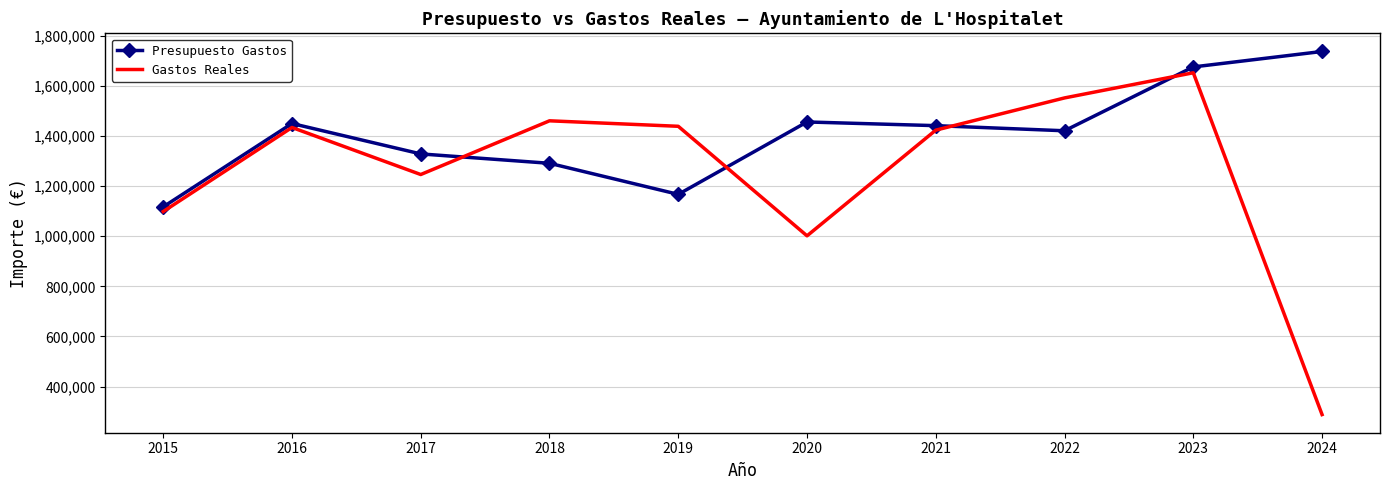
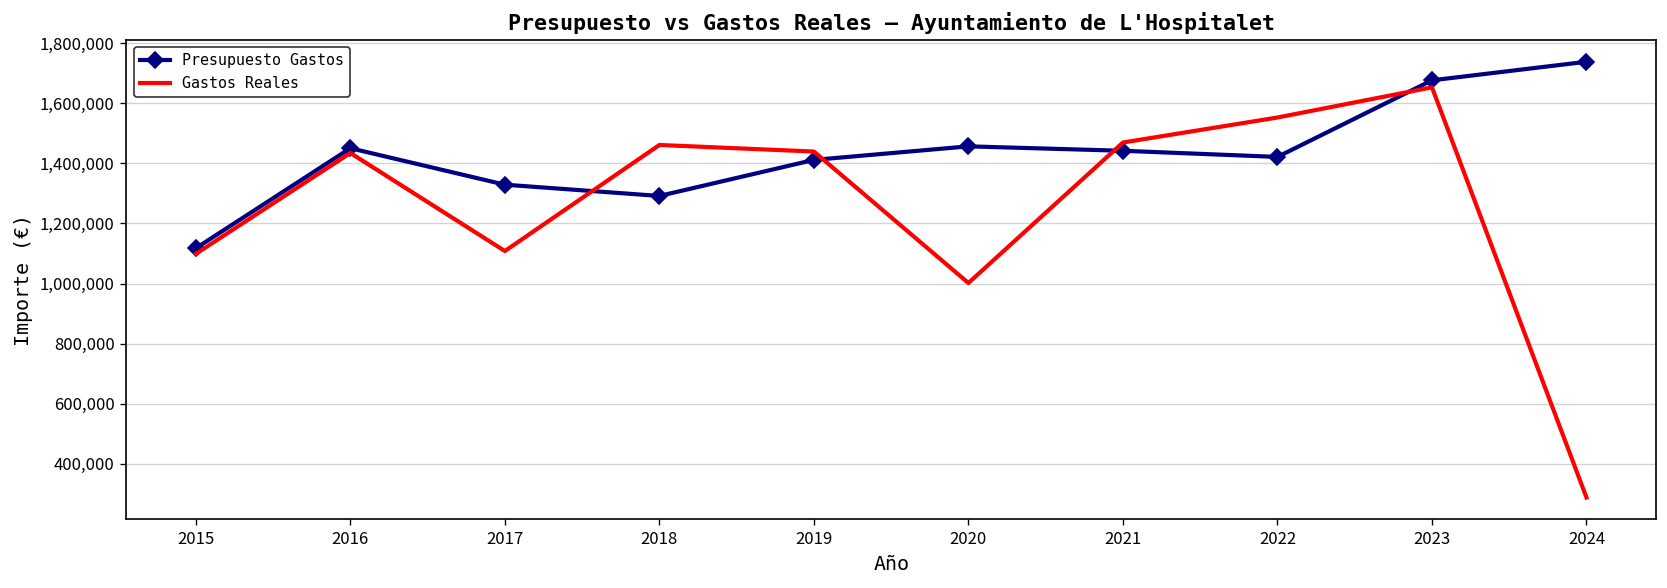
Gastos Reales, 2017: 1,250,000 -> 1,110,000
Presupuesto Gastos, 2019: 1,170,000 -> 1,410,000
Gastos Reales, 2021: 1,420,000 -> 1,470,000
